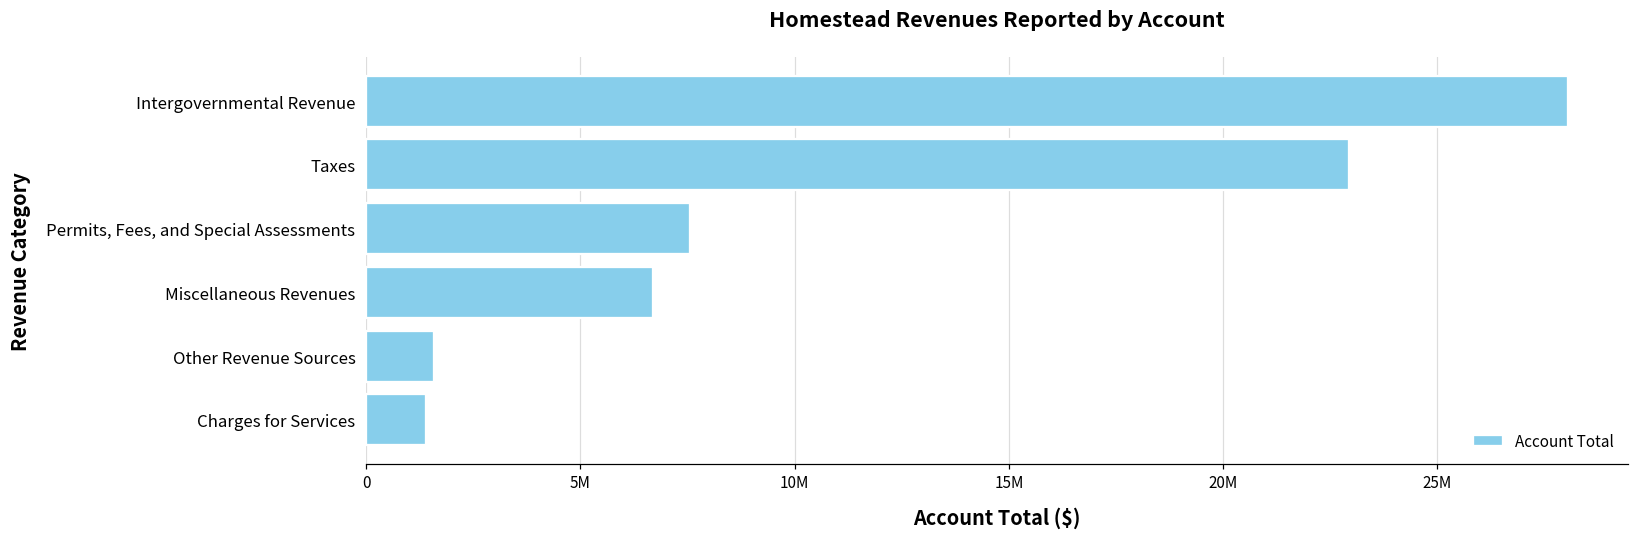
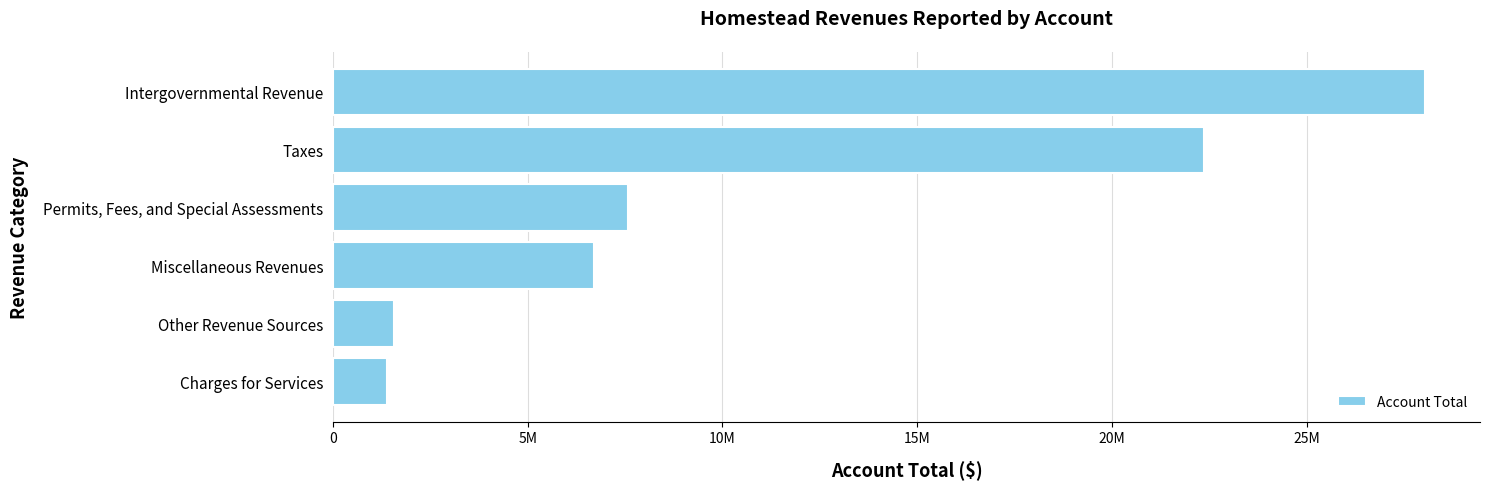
Taxes: 22900000 -> 22400000
